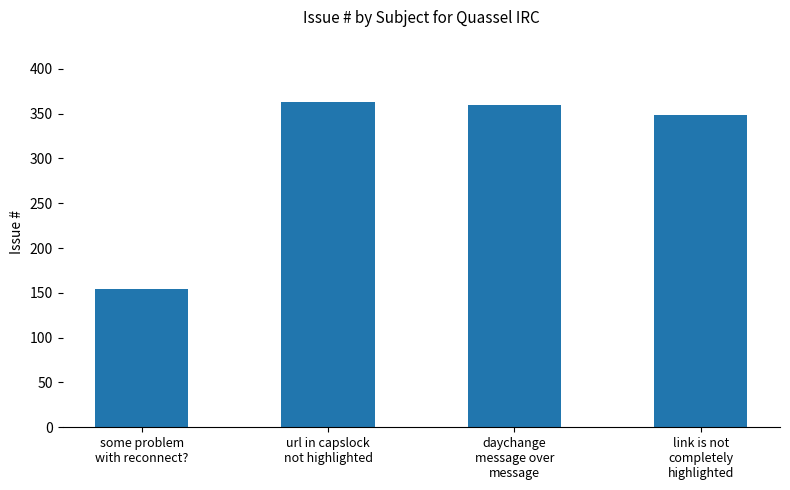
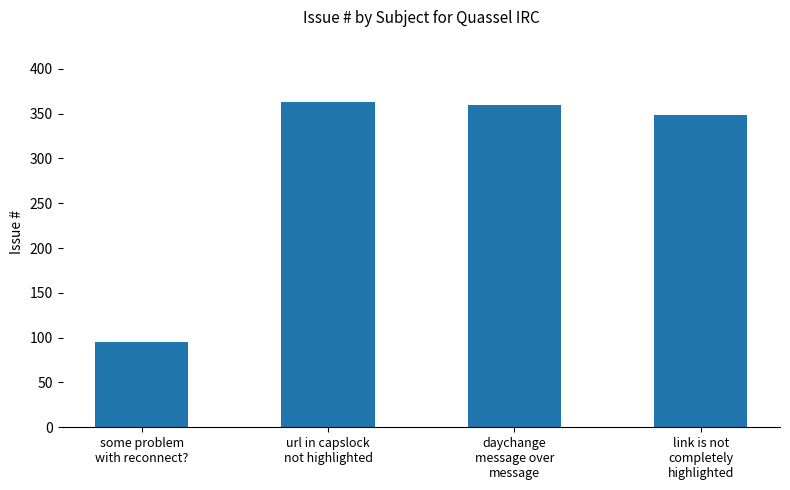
some problem with reconnect?: 150 -> 100
